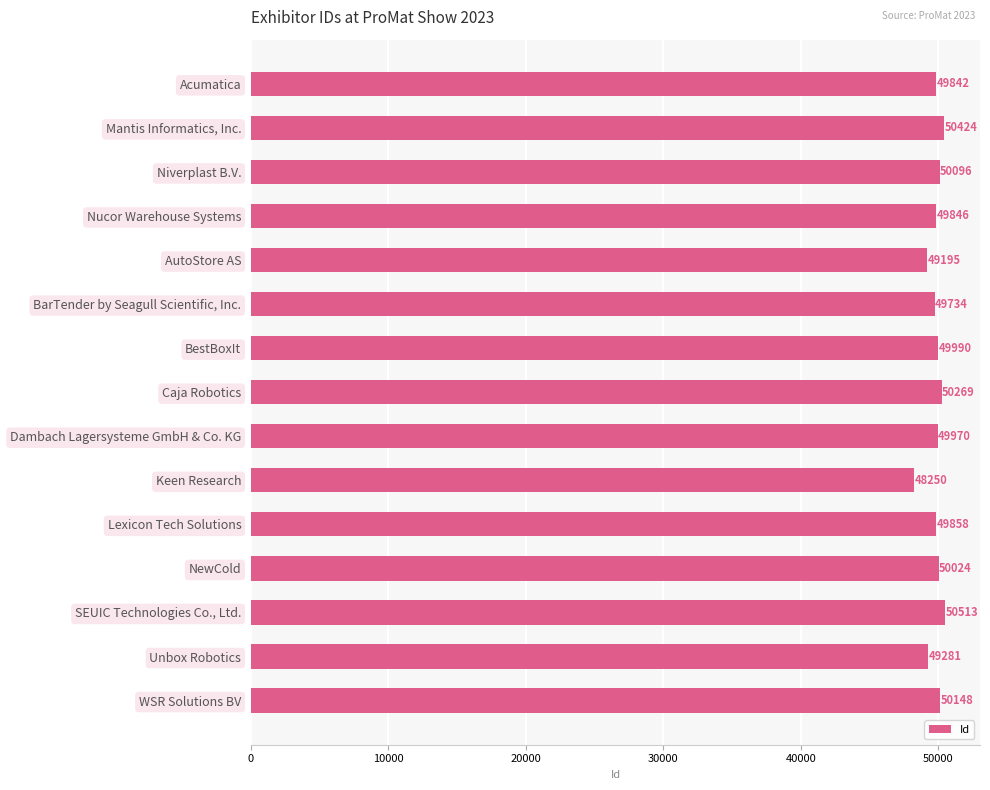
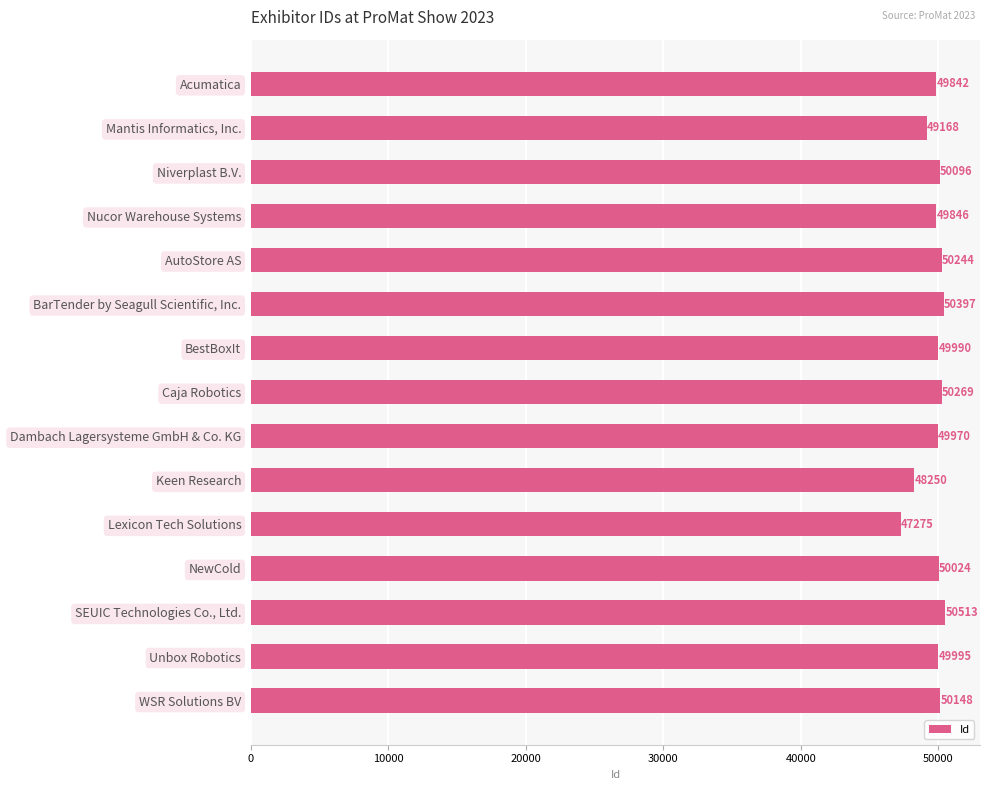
Mantis Informatics, Inc.: 50424 -> 49168
AutoStore AS: 49195 -> 50244
BarTender by Seagull Scientific, Inc.: 49734 -> 50397
Lexicon Tech Solutions: 49858 -> 47275
Unbox Robotics: 49281 -> 49995
